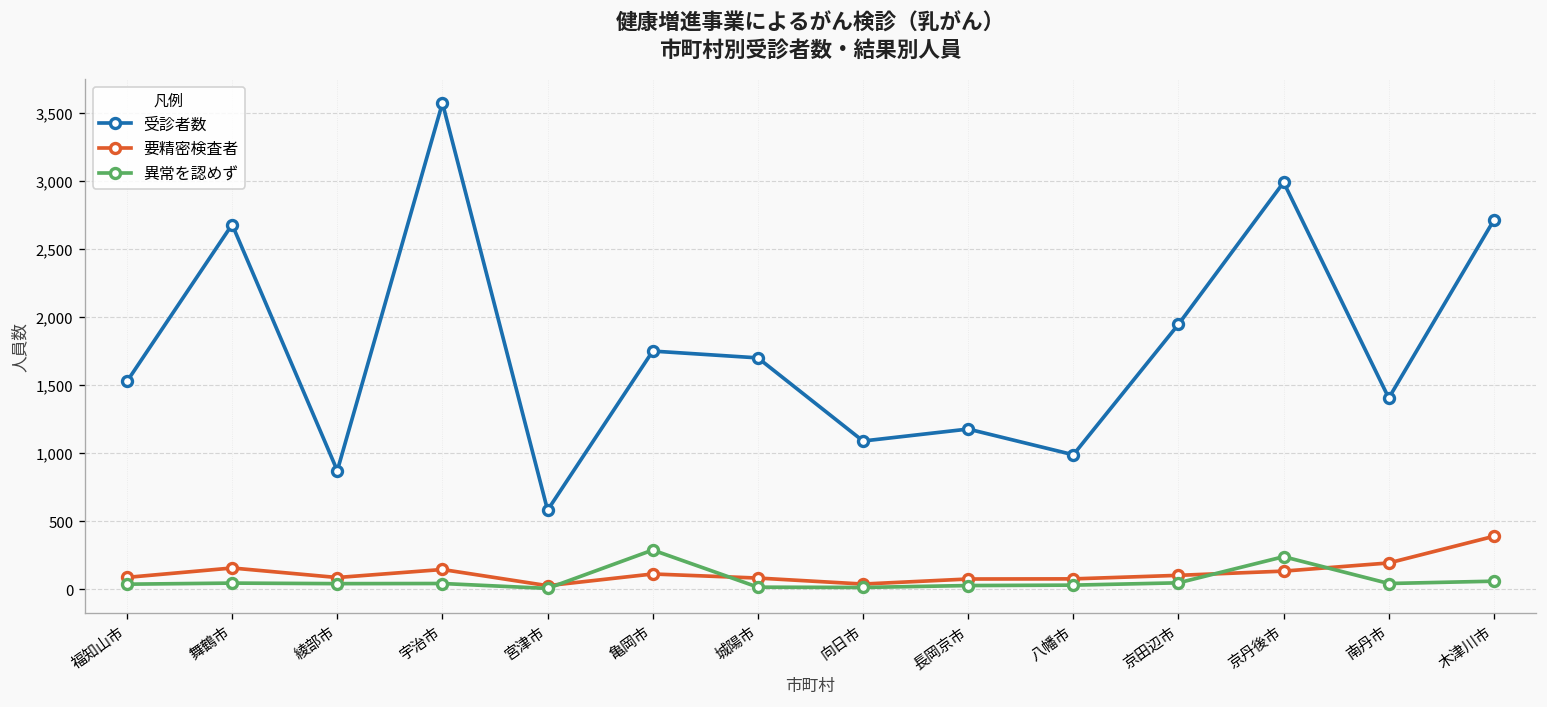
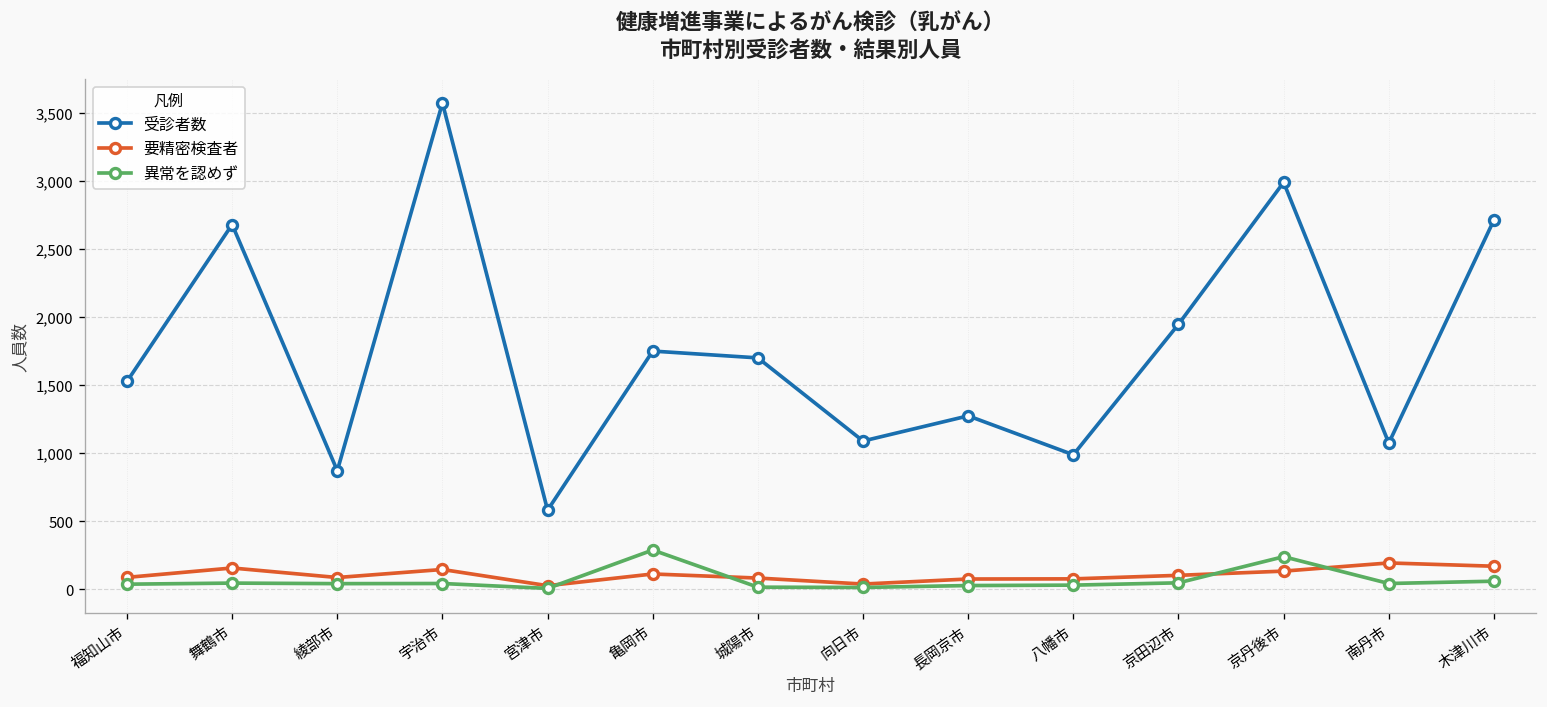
受診者数, 長岡京市: 1,180 -> 1,280
受診者数, 南丹市: 1,410 -> 1,080
要精密検査者, 木津川市: 390 -> 170
